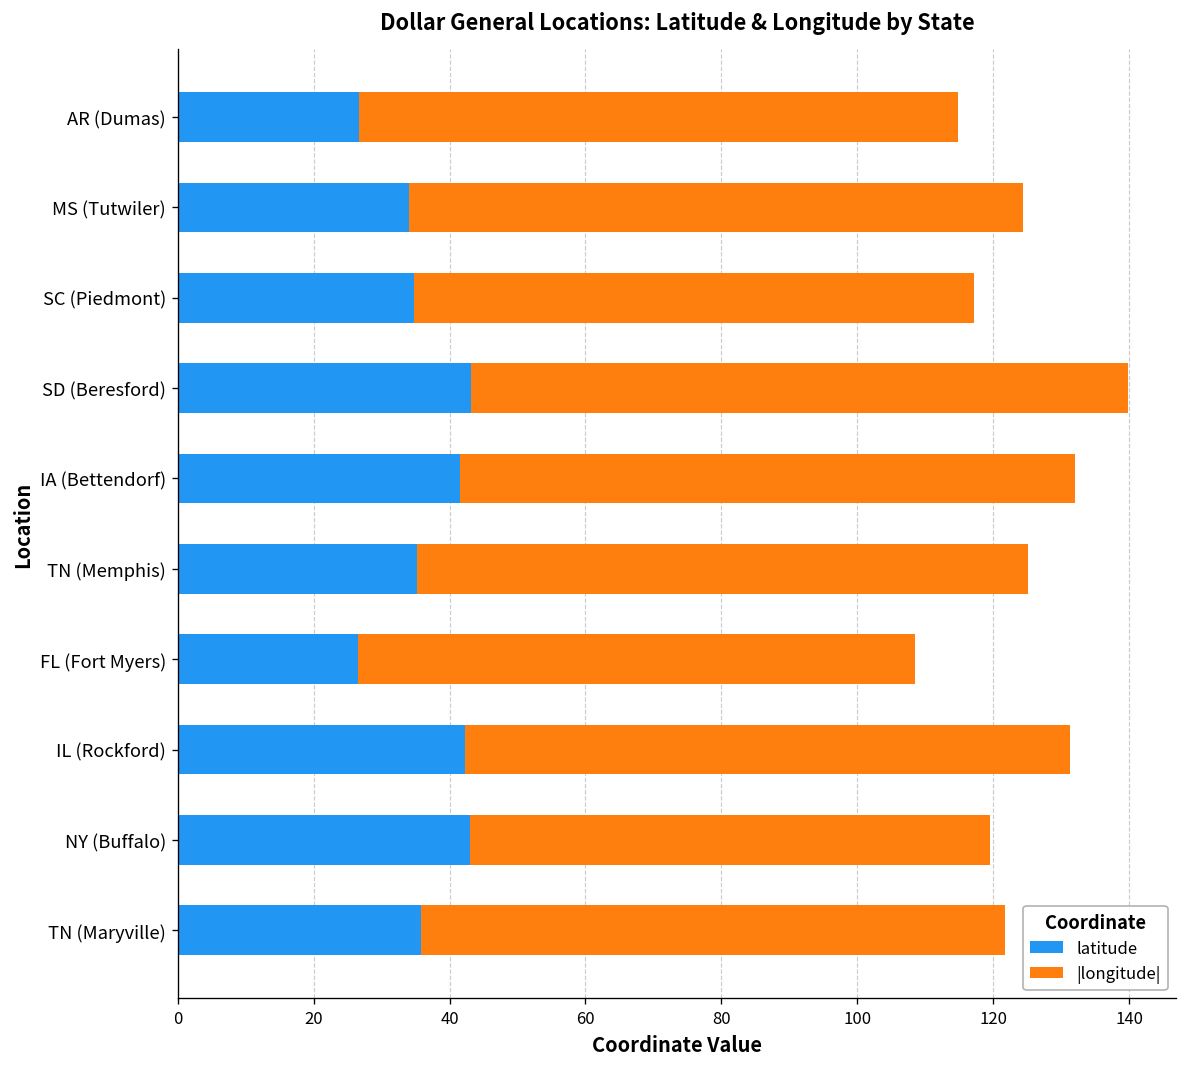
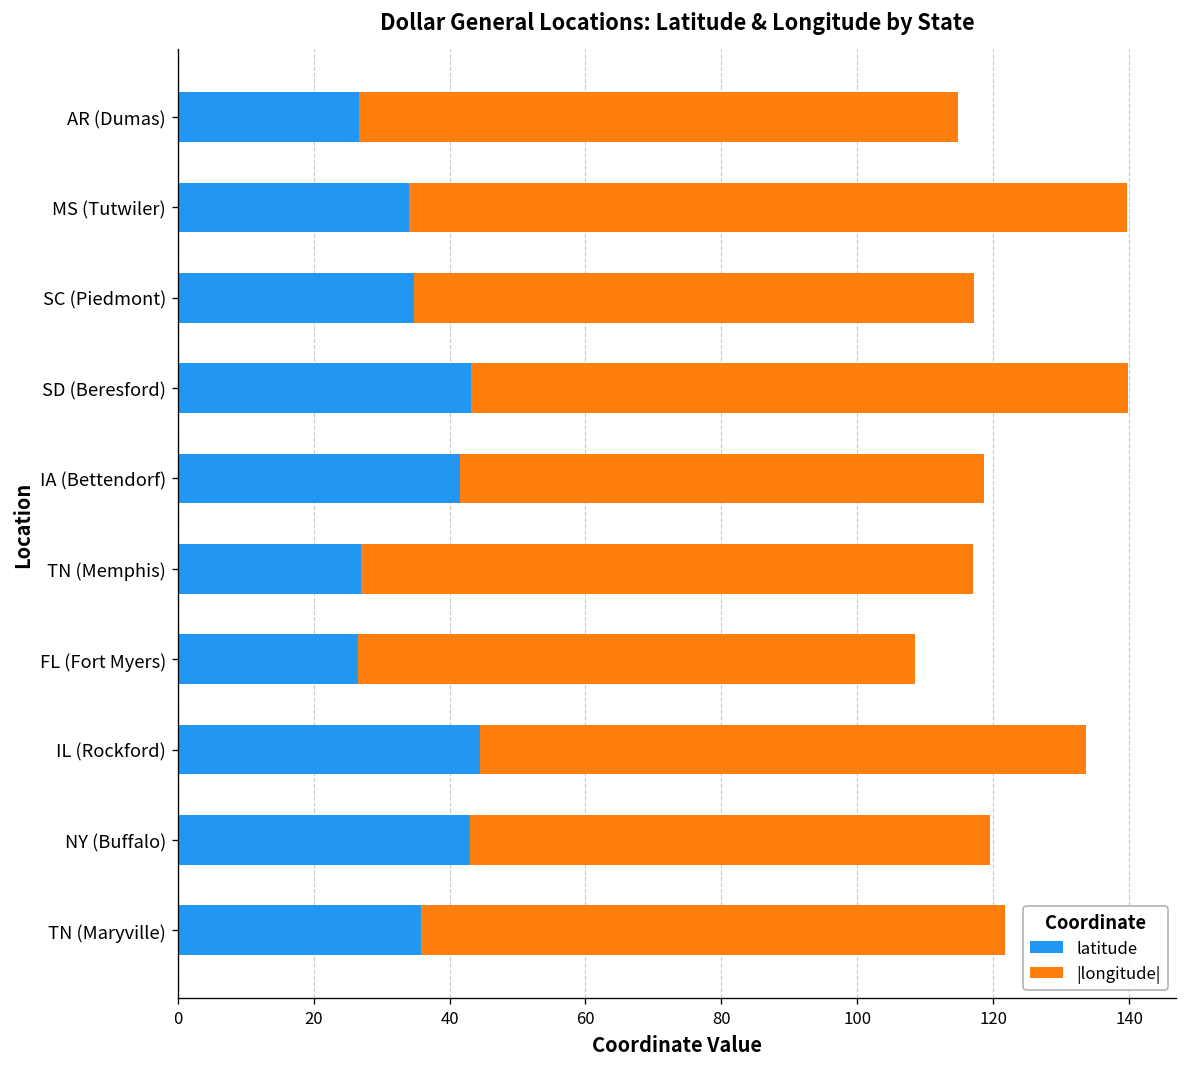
|longitude|, MS (Tutwiler): 90 -> 106
|longitude|, IA (Bettendorf): 91 -> 77
latitude, TN (Memphis): 35 -> 27
latitude, IL (Rockford): 42 -> 45
